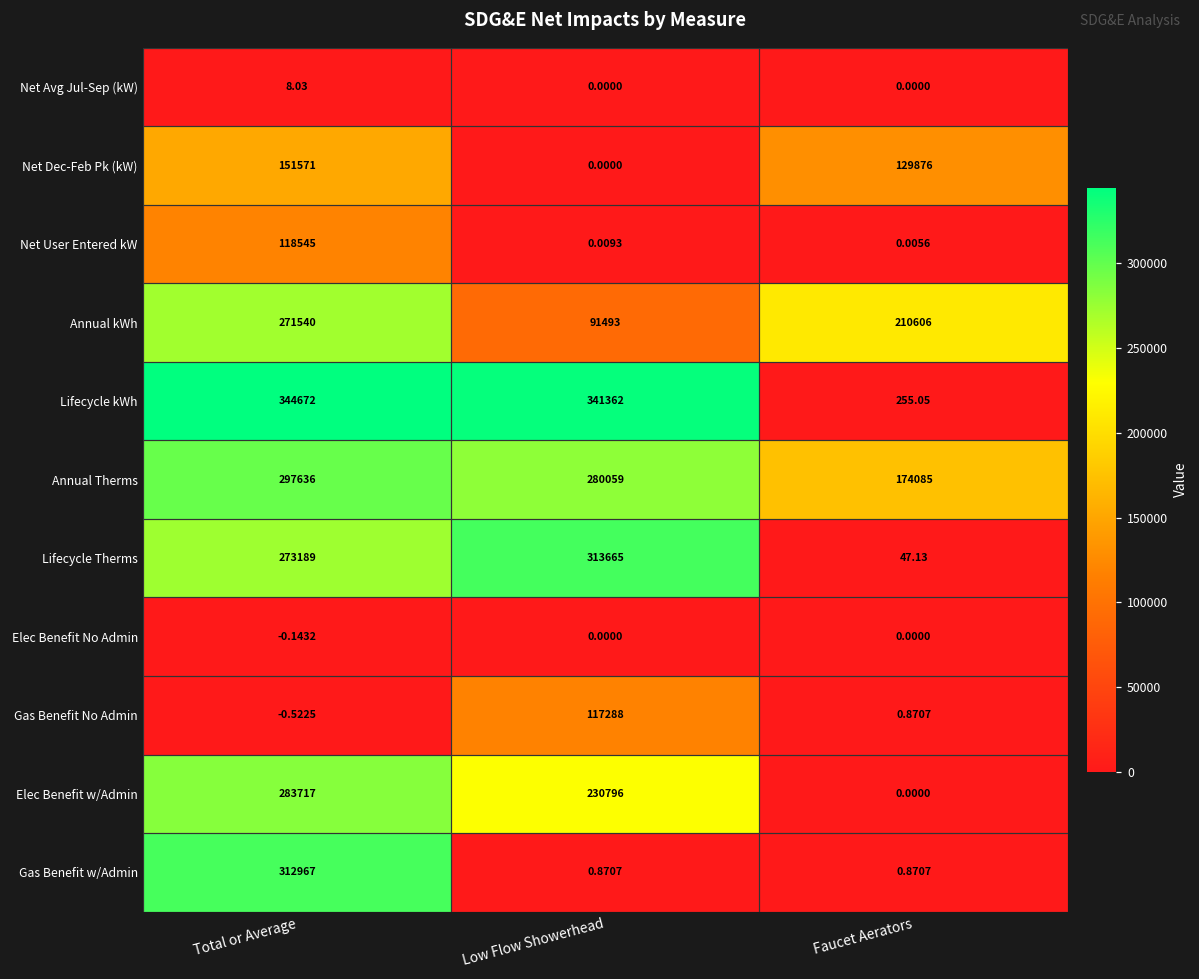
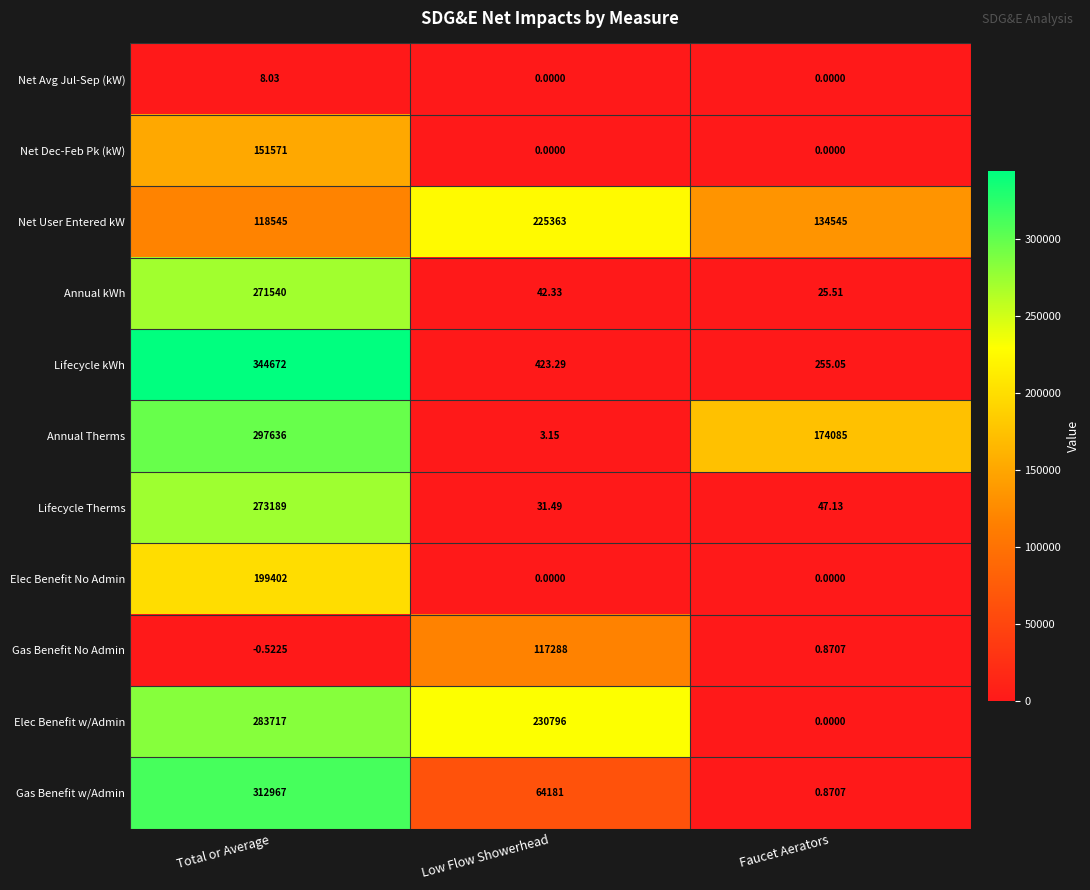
Net Dec-Feb Pk (kW), Faucet Aerators: 129876 -> 0.0000
Net User Entered kW, Low Flow Showerhead: 0.0093 -> 225363
Net User Entered kW, Faucet Aerators: 0.0056 -> 134545
Annual kWh, Low Flow Showerhead: 91493 -> 42.33
Annual kWh, Faucet Aerators: 210606 -> 25.51
Lifecycle kWh, Low Flow Showerhead: 341362 -> 423.29
Annual Therms, Low Flow Showerhead: 280059 -> 3.15
Lifecycle Therms, Low Flow Showerhead: 313665 -> 31.49
Elec Benefit No Admin, Total or Average: -0.1432 -> 199402
Gas Benefit w/Admin, Low Flow Showerhead: 0.8707 -> 64181
